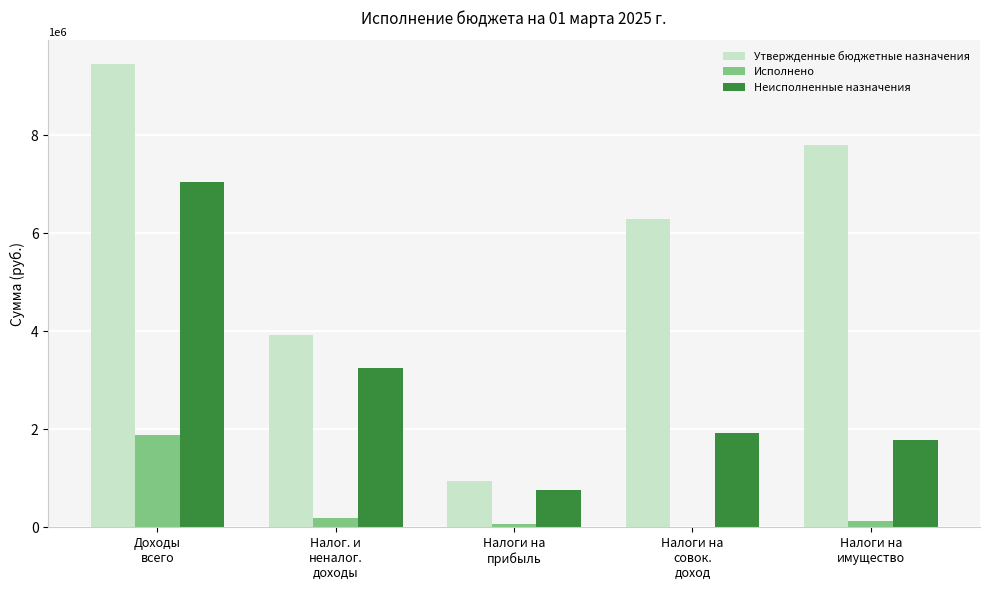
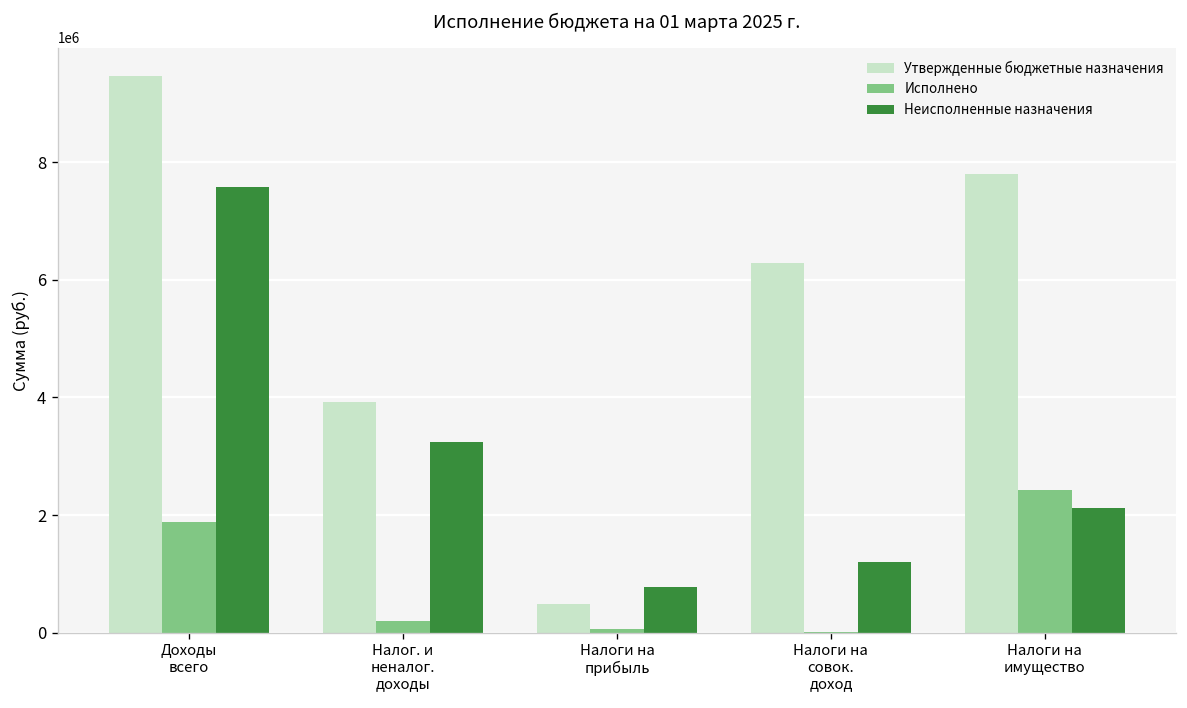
Неисполненные назначения, Доходы всего: 7000000 -> 7600000
Утвержденные бюджетные назначения, Налоги на прибыль: 900000 -> 500000
Неисполненные назначения, Налоги на совок. доход: 1900000 -> 1200000
Исполнено, Налоги на имущество: 100000 -> 2400000
Неисполненные назначения, Налоги на имущество: 1800000 -> 2100000
